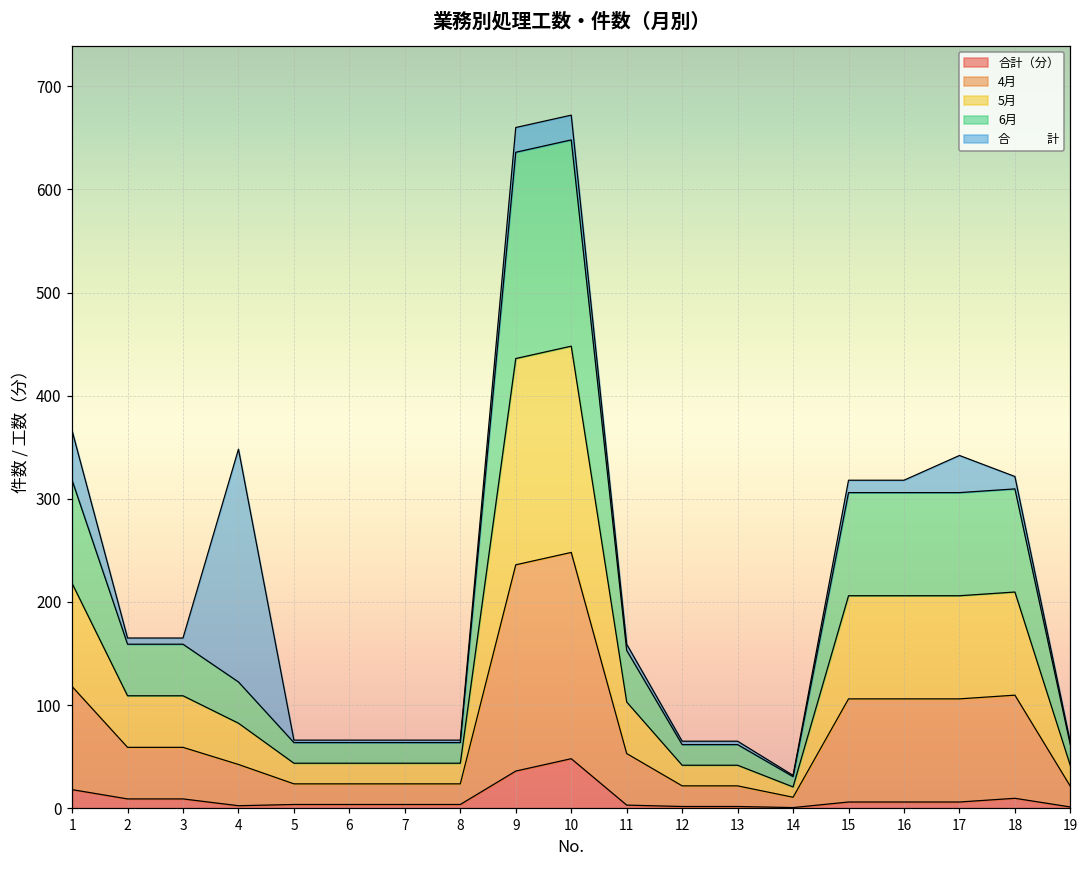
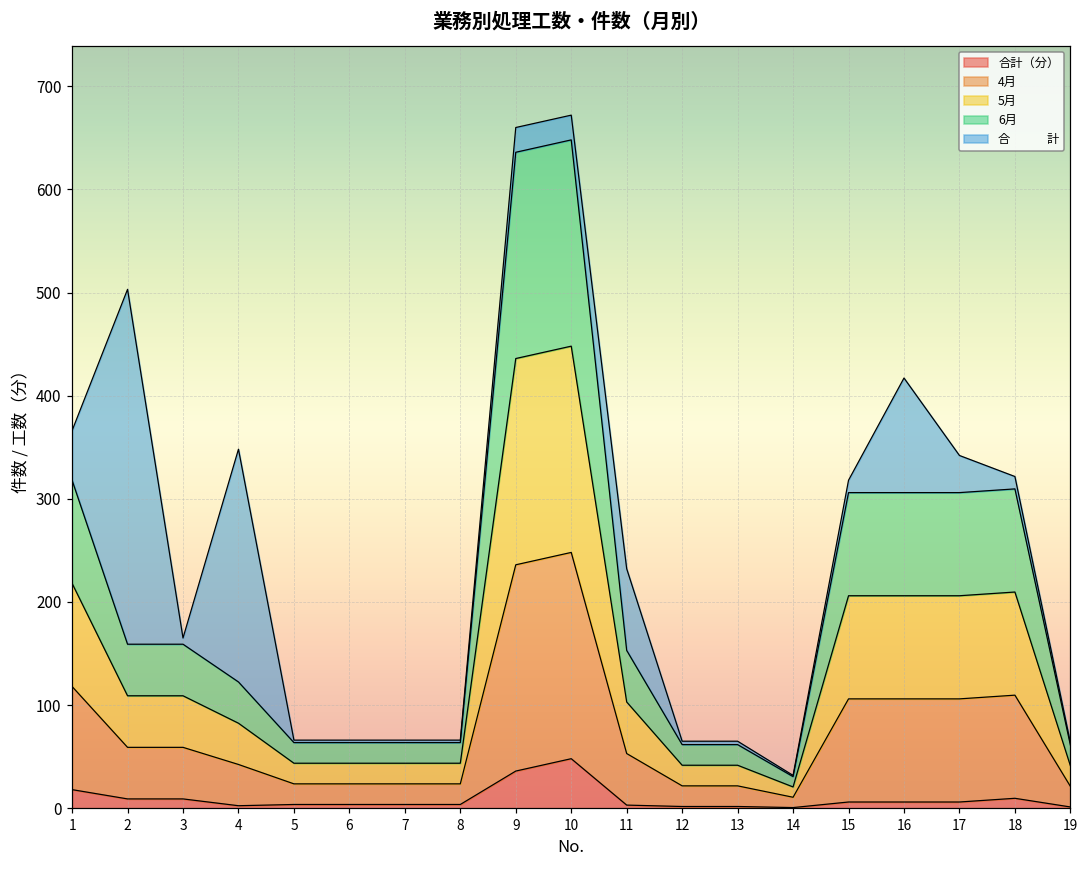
合 計, 2: 10 -> 340
合 計, 11: 10 -> 80
合 計, 16: 10 -> 110
